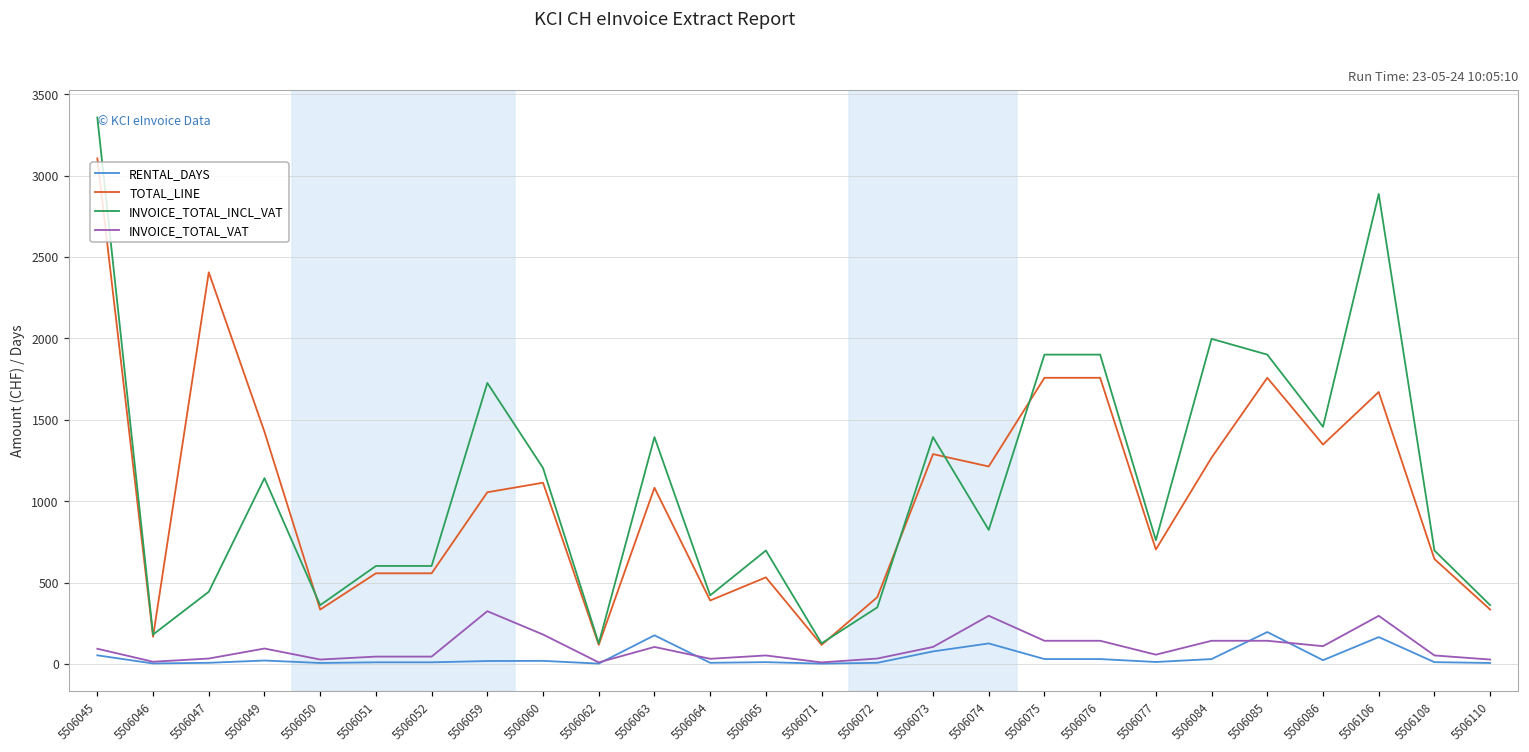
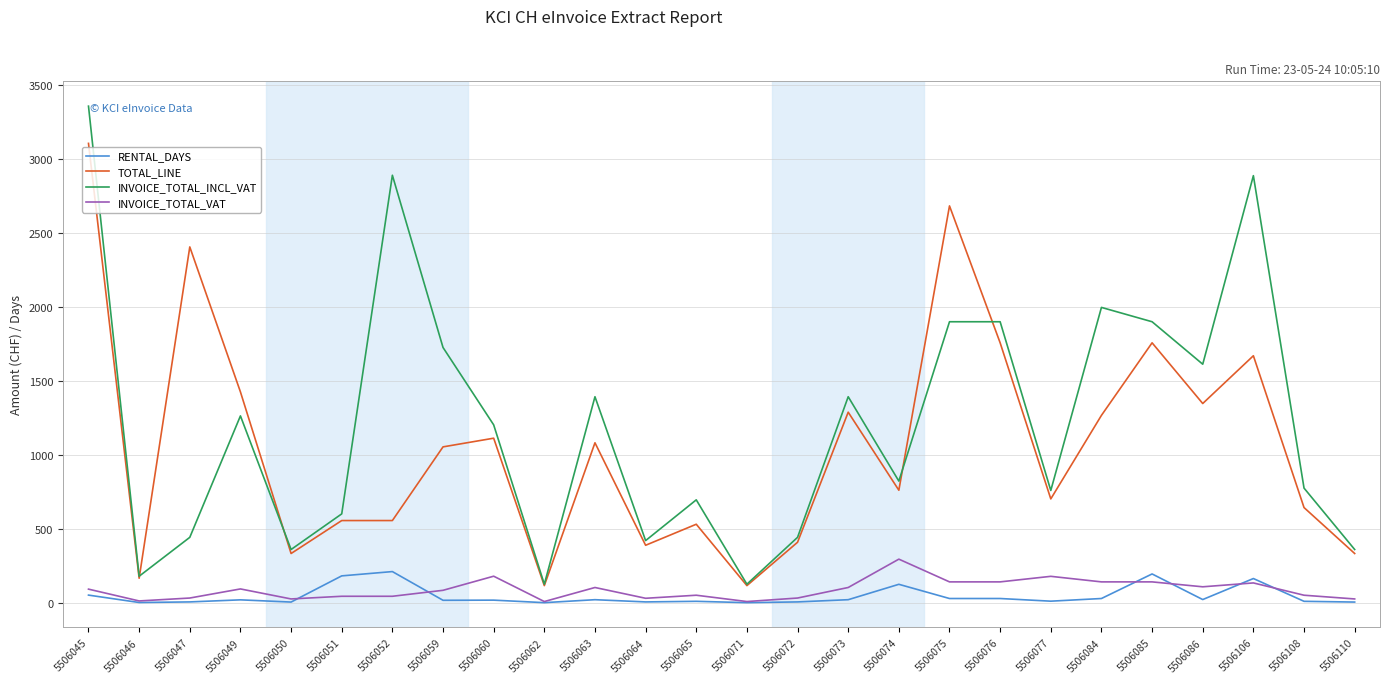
INVOICE_TOTAL_INCL_VAT, 5506049: 1140 -> 1260
RENTAL_DAYS, 5506051: 10 -> 180
RENTAL_DAYS, 5506052: 10 -> 210
INVOICE_TOTAL_INCL_VAT, 5506052: 600 -> 2890
INVOICE_TOTAL_VAT, 5506059: 320 -> 90
RENTAL_DAYS, 5506063: 180 -> 20
INVOICE_TOTAL_INCL_VAT, 5506072: 350 -> 440
RENTAL_DAYS, 5506073: 80 -> 20
TOTAL_LINE, 5506074: 1210 -> 760
TOTAL_LINE, 5506075: 1760 -> 2680
INVOICE_TOTAL_VAT, 5506077: 60 -> 180
INVOICE_TOTAL_INCL_VAT, 5506086: 1460 -> 1610
INVOICE_TOTAL_VAT, 5506106: 300 -> 140
INVOICE_TOTAL_INCL_VAT, 5506108: 700 -> 780
